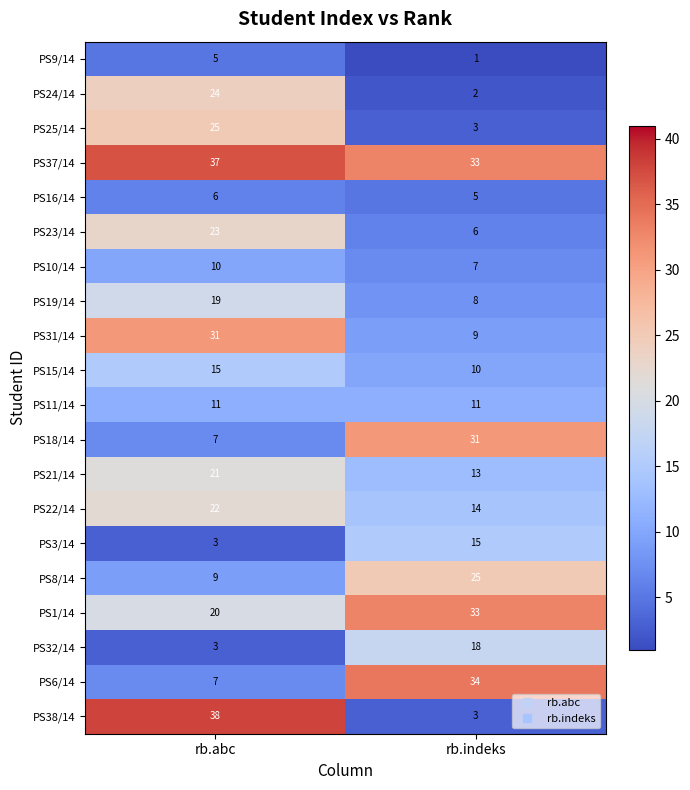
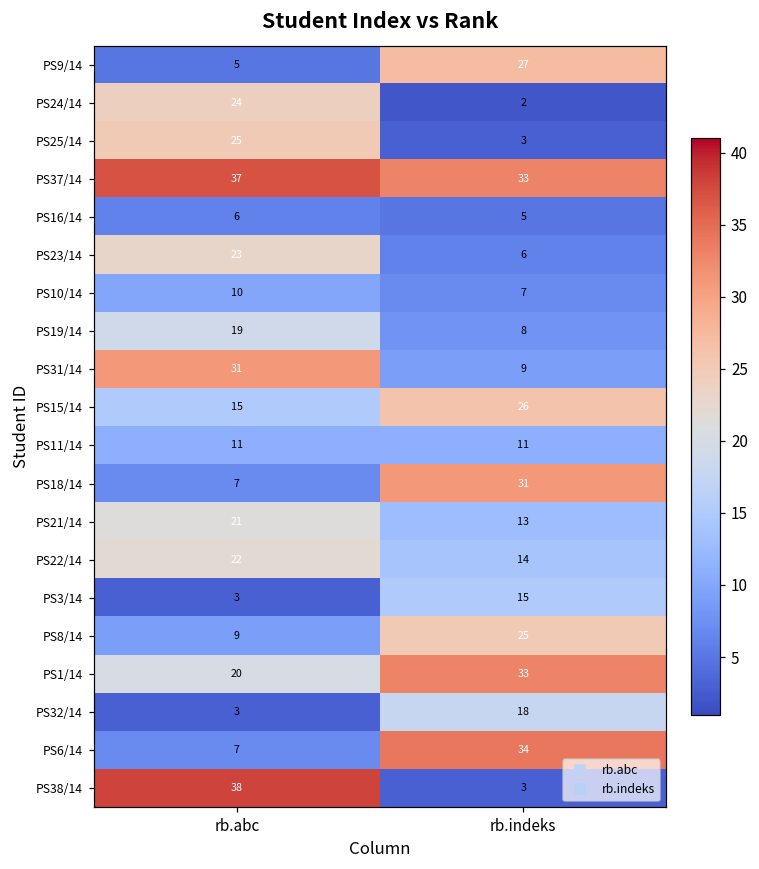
PS9/14, rb.indeks: 1 -> 27
PS15/14, rb.indeks: 10 -> 26
